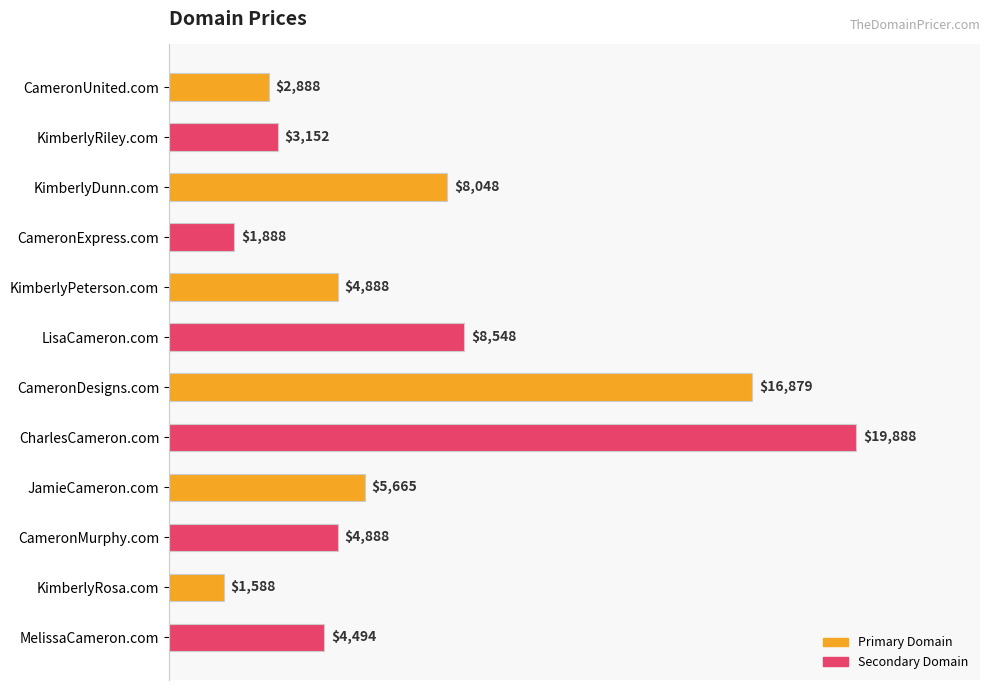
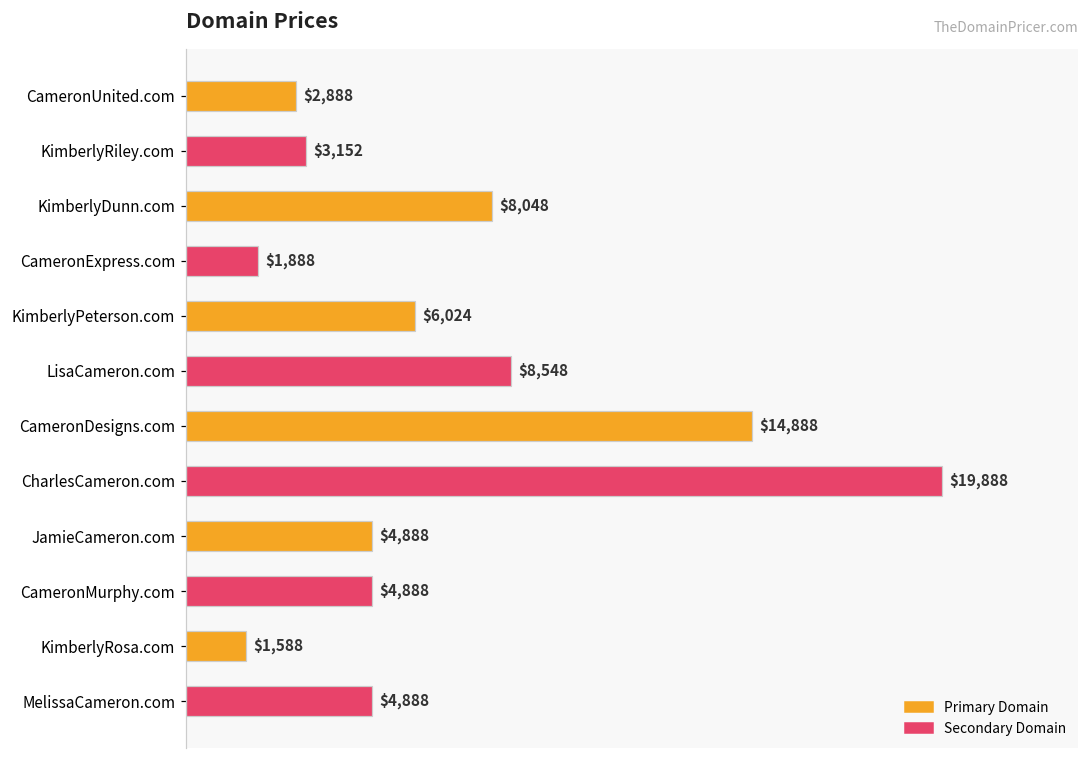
KimberlyPeterson.com: $4,888 -> $6,024
CameronDesigns.com: $16,879 -> $14,888
JamieCameron.com: $5,665 -> $4,888
MelissaCameron.com: $4,494 -> $4,888
